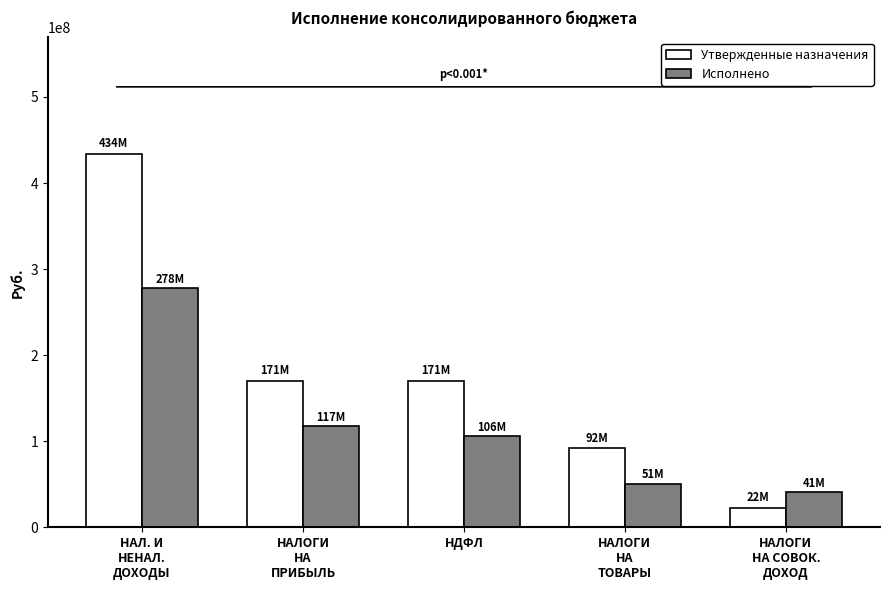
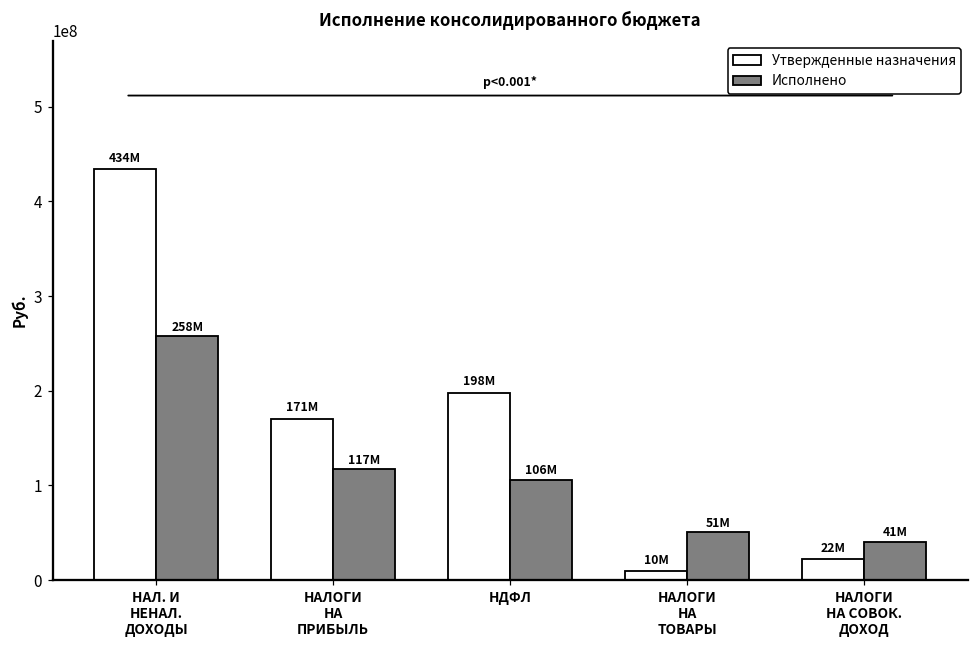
Исполнено, НАЛ. И НЕНАЛ. ДОХОДЫ: 278M -> 258M
Утвержденные назначения, НДФЛ: 171M -> 198M
Утвержденные назначения, НАЛОГИ НА ТОВАРЫ: 92M -> 10M
